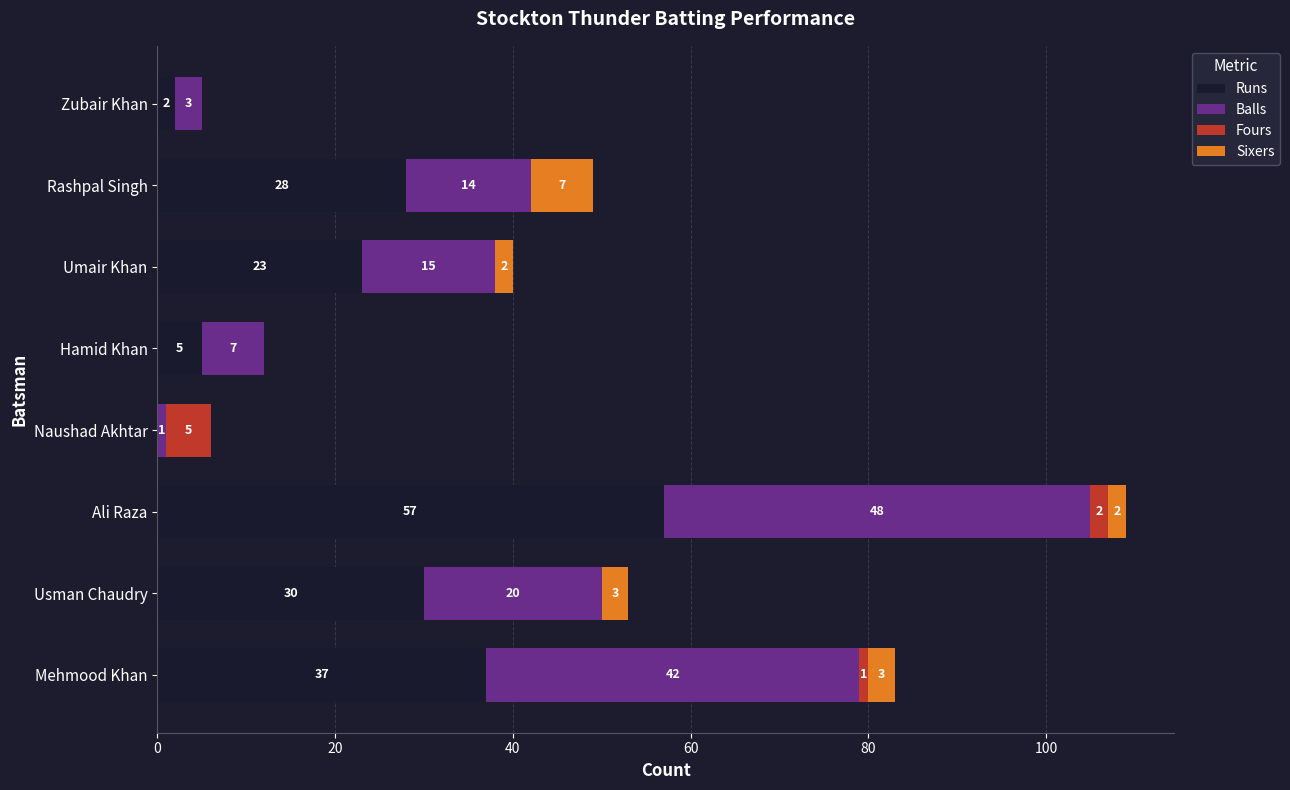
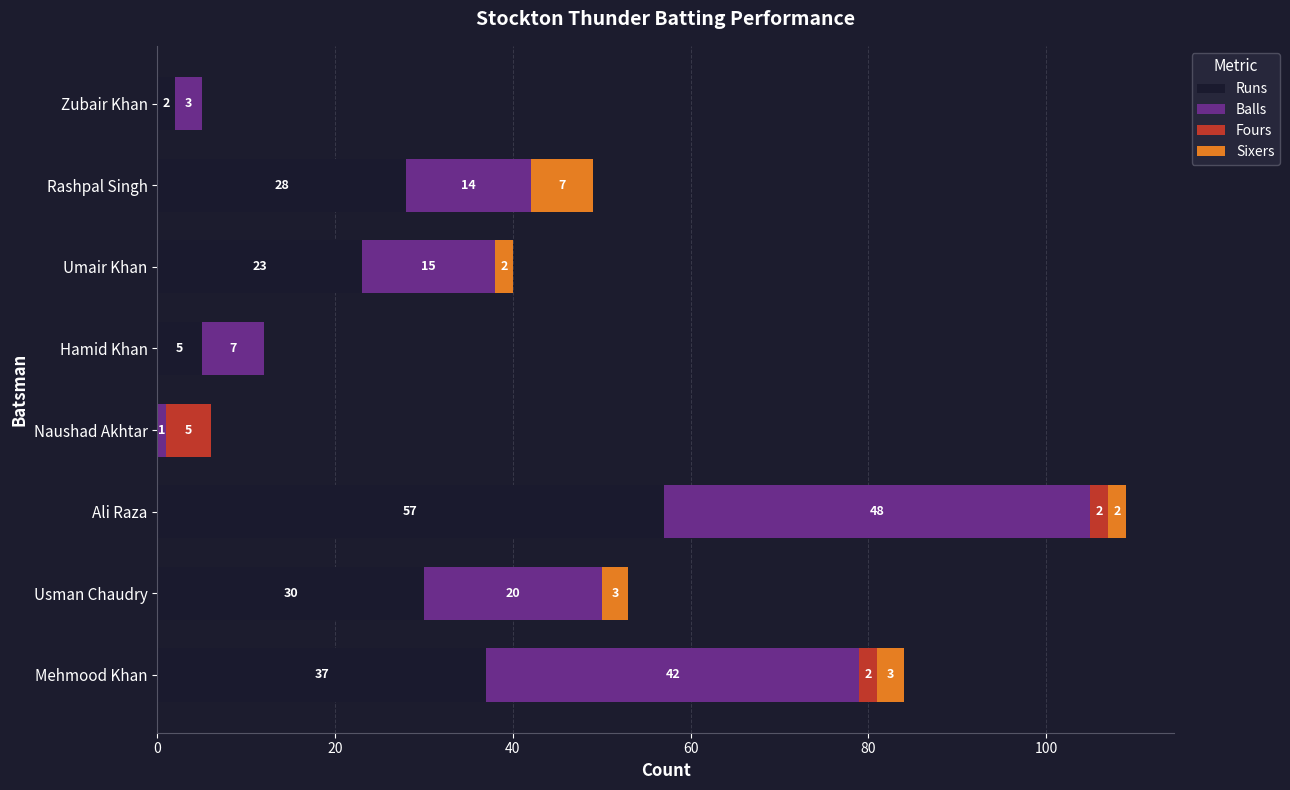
Fours, Mehmood Khan: 1 -> 2
